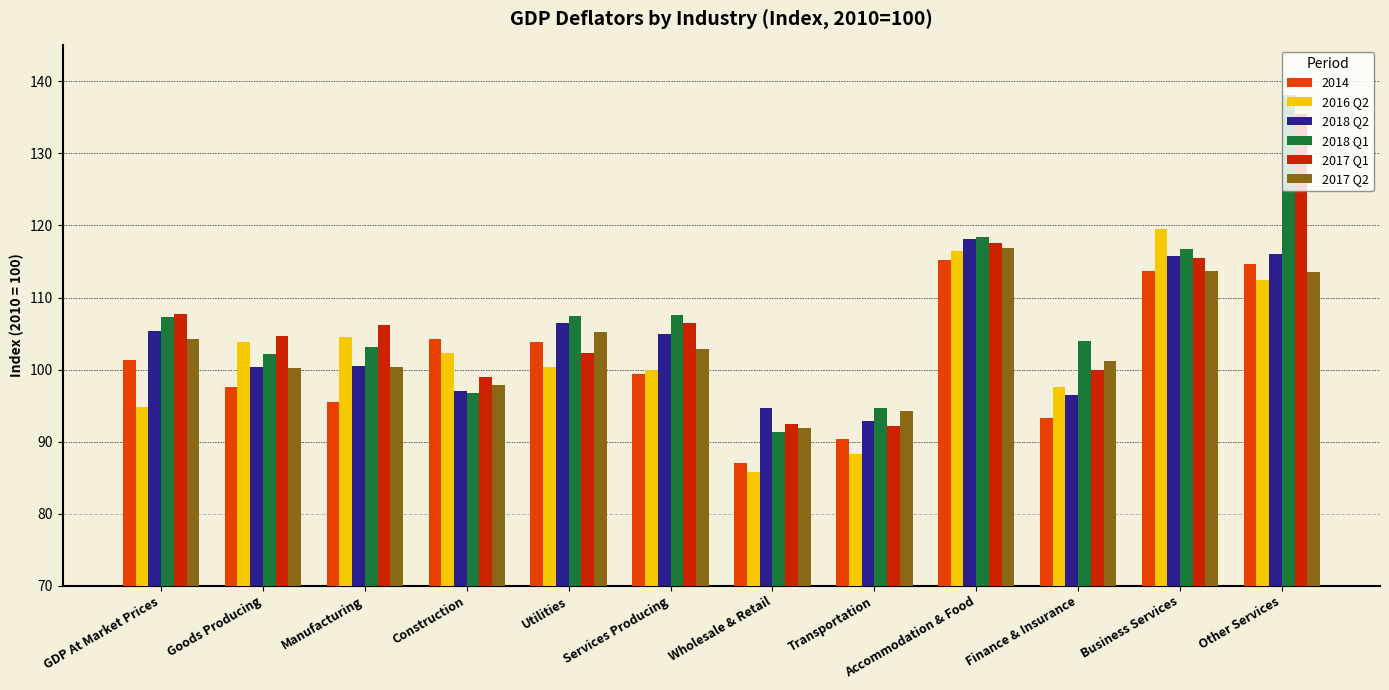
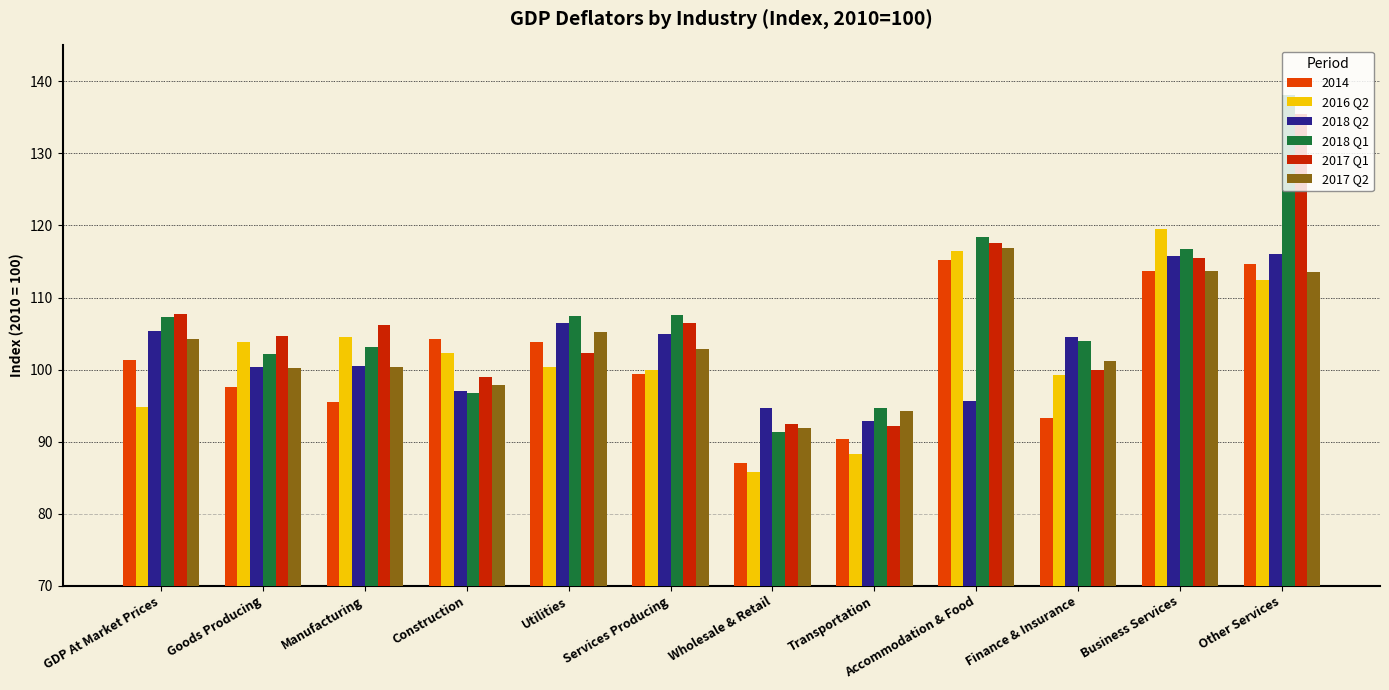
2018 Q2, Accommodation & Food: 118 -> 96
2016 Q2, Finance & Insurance: 98 -> 99
2018 Q2, Finance & Insurance: 97 -> 105
